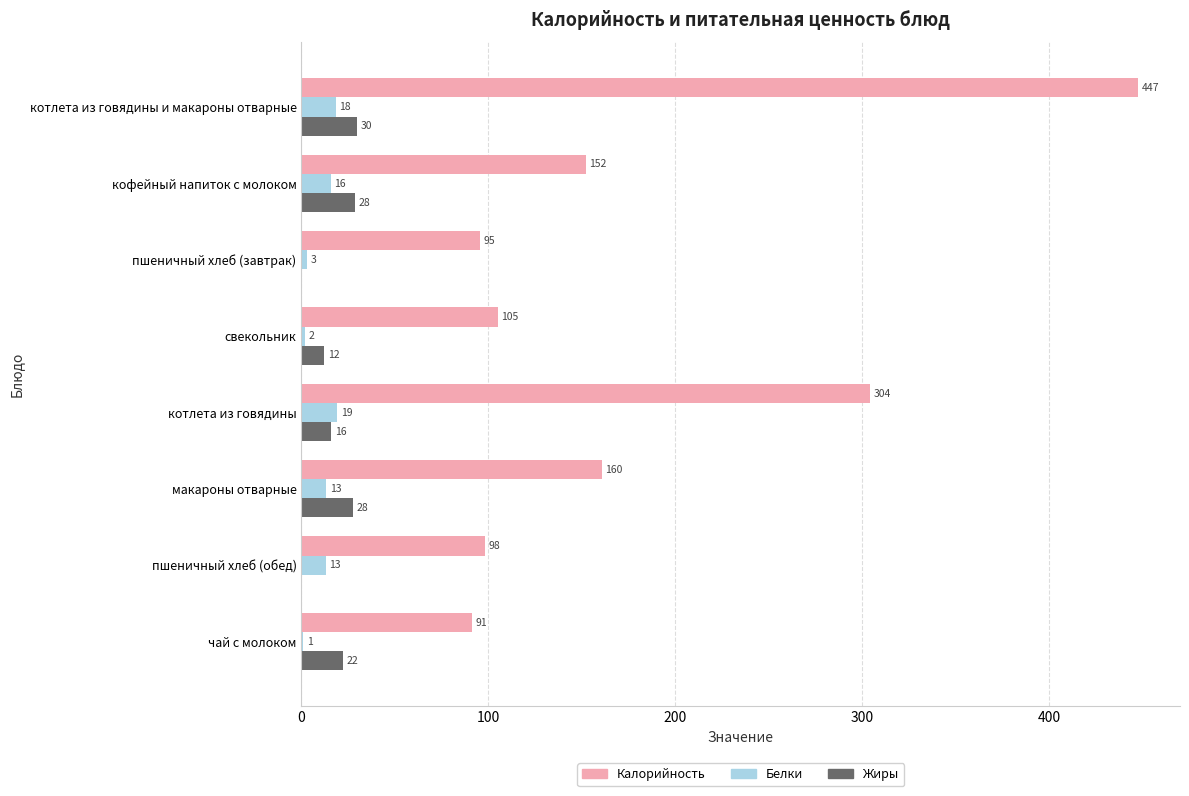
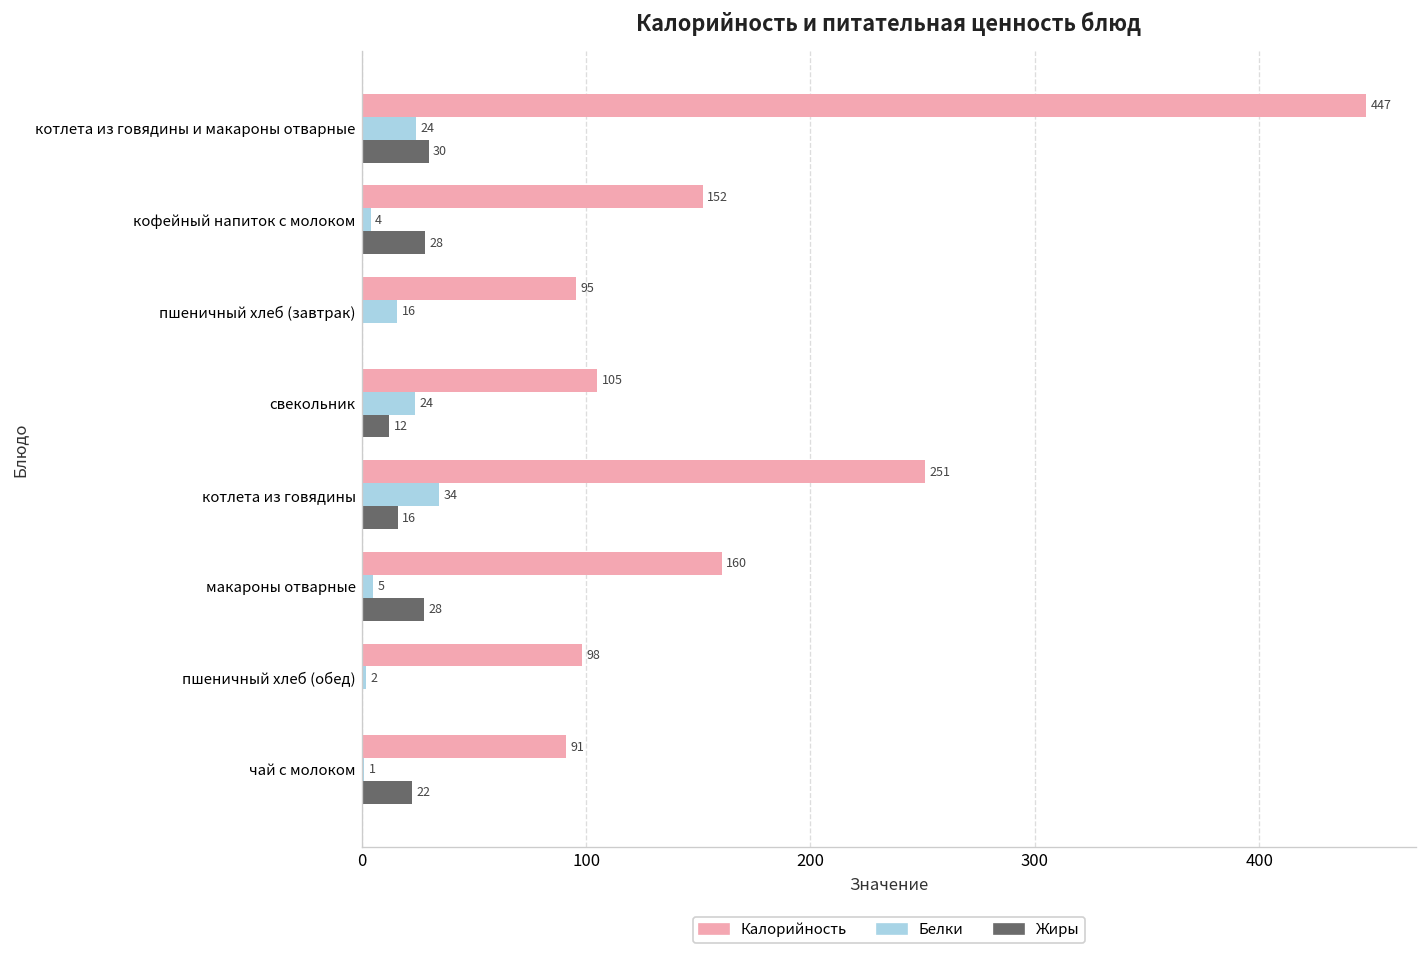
Белки, котлета из говядины и макароны отварные: 18 -> 24
Белки, кофейный напиток с молоком: 16 -> 4
Белки, пшеничный хлеб (завтрак): 3 -> 16
Белки, свекольник: 2 -> 24
Калорийность, котлета из говядины: 304 -> 251
Белки, котлета из говядины: 19 -> 34
Белки, макароны отварные: 13 -> 5
Белки, пшеничный хлеб (обед): 13 -> 2
